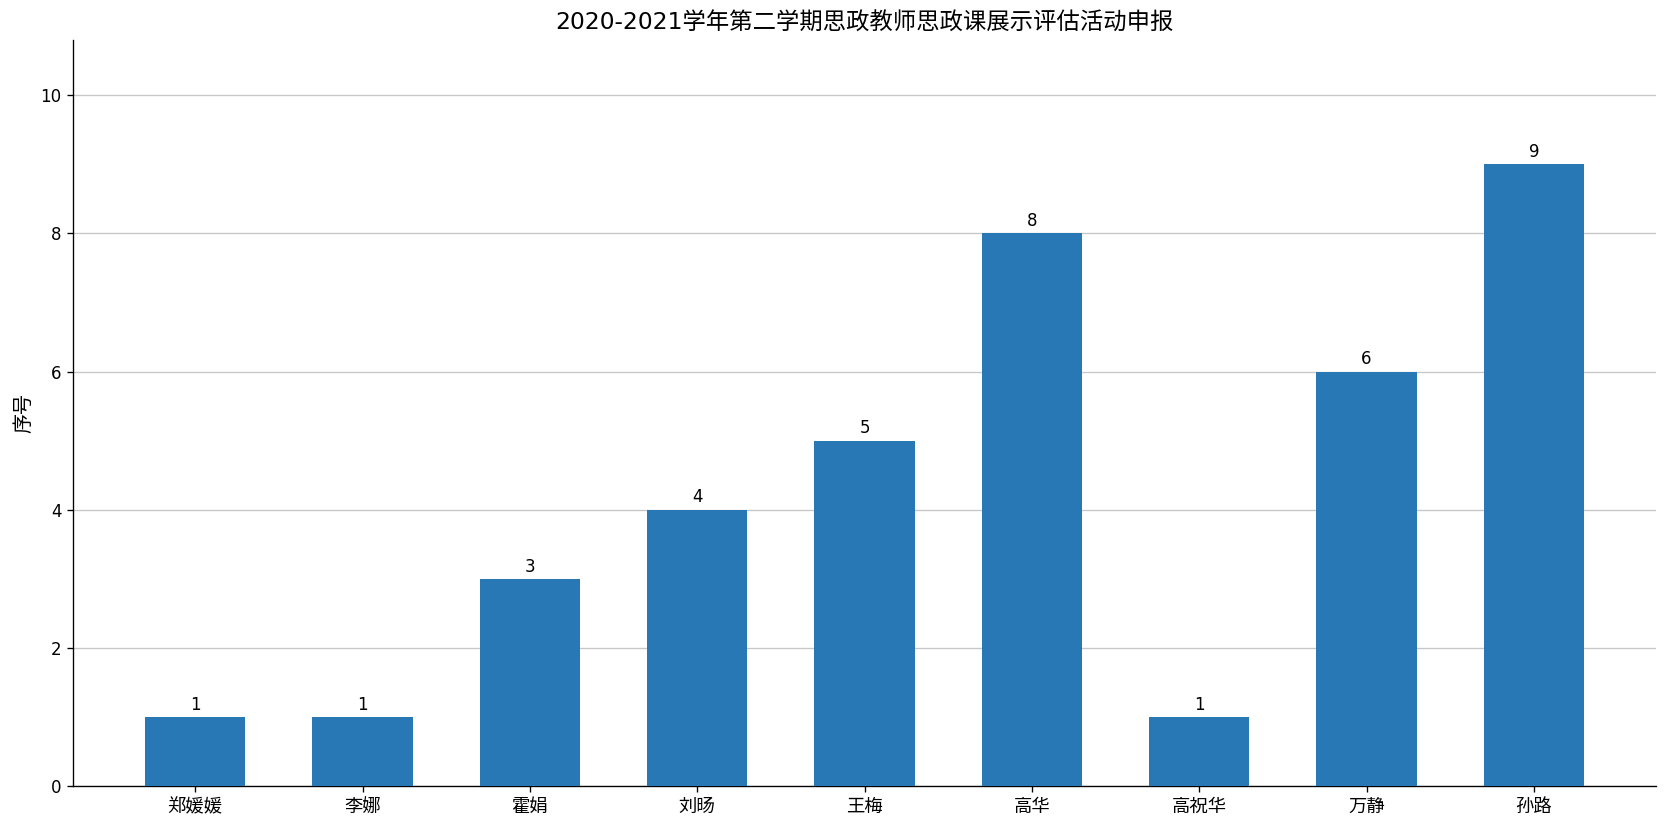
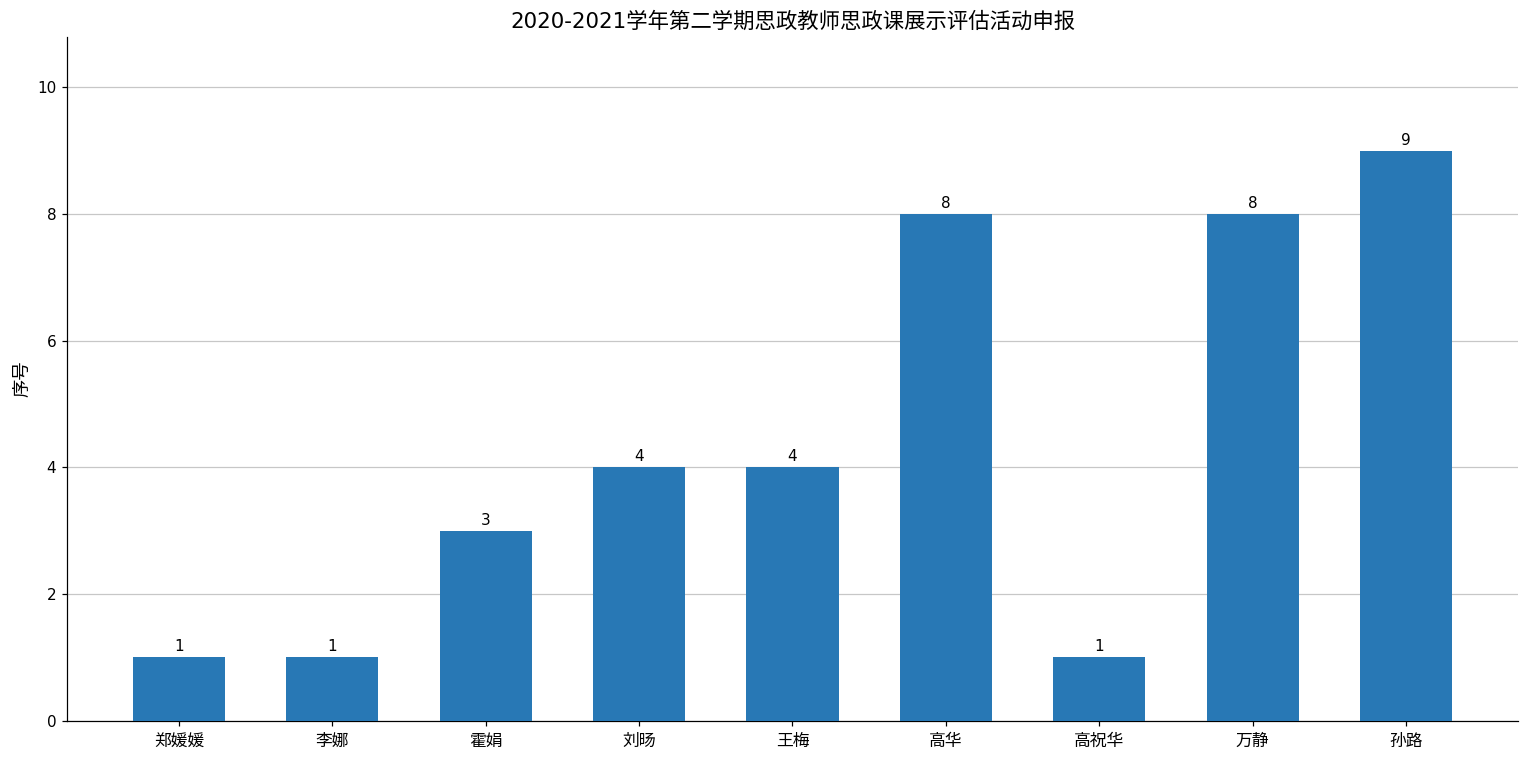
王梅: 5 -> 4
万静: 6 -> 8
